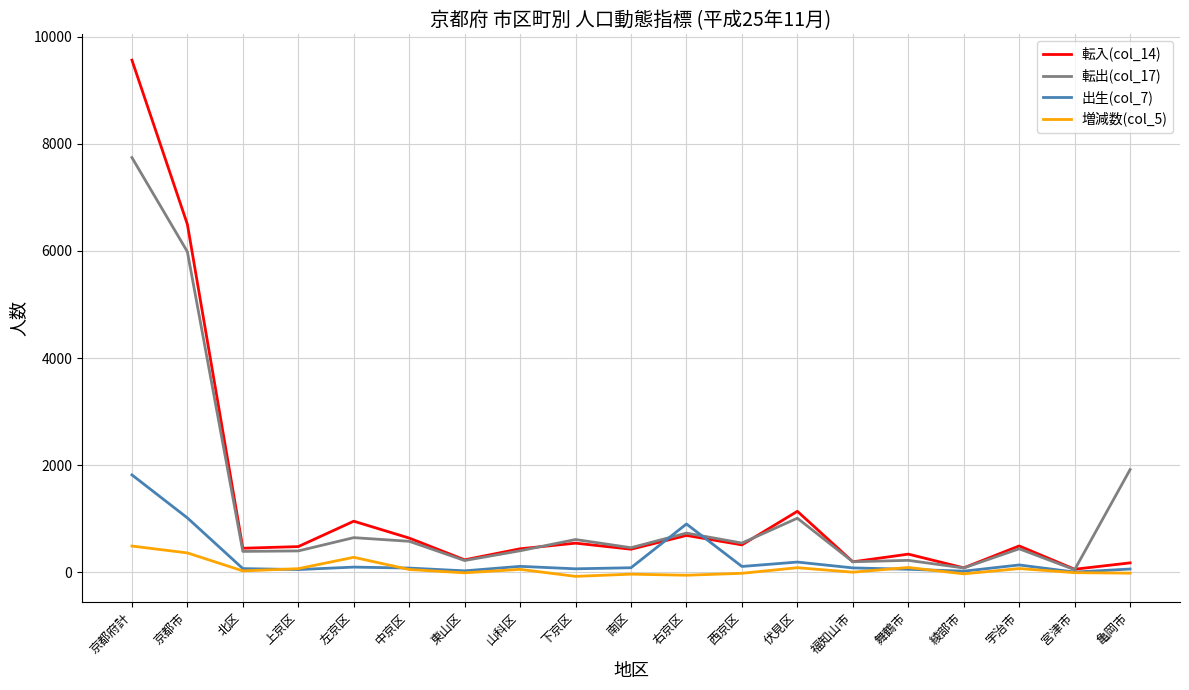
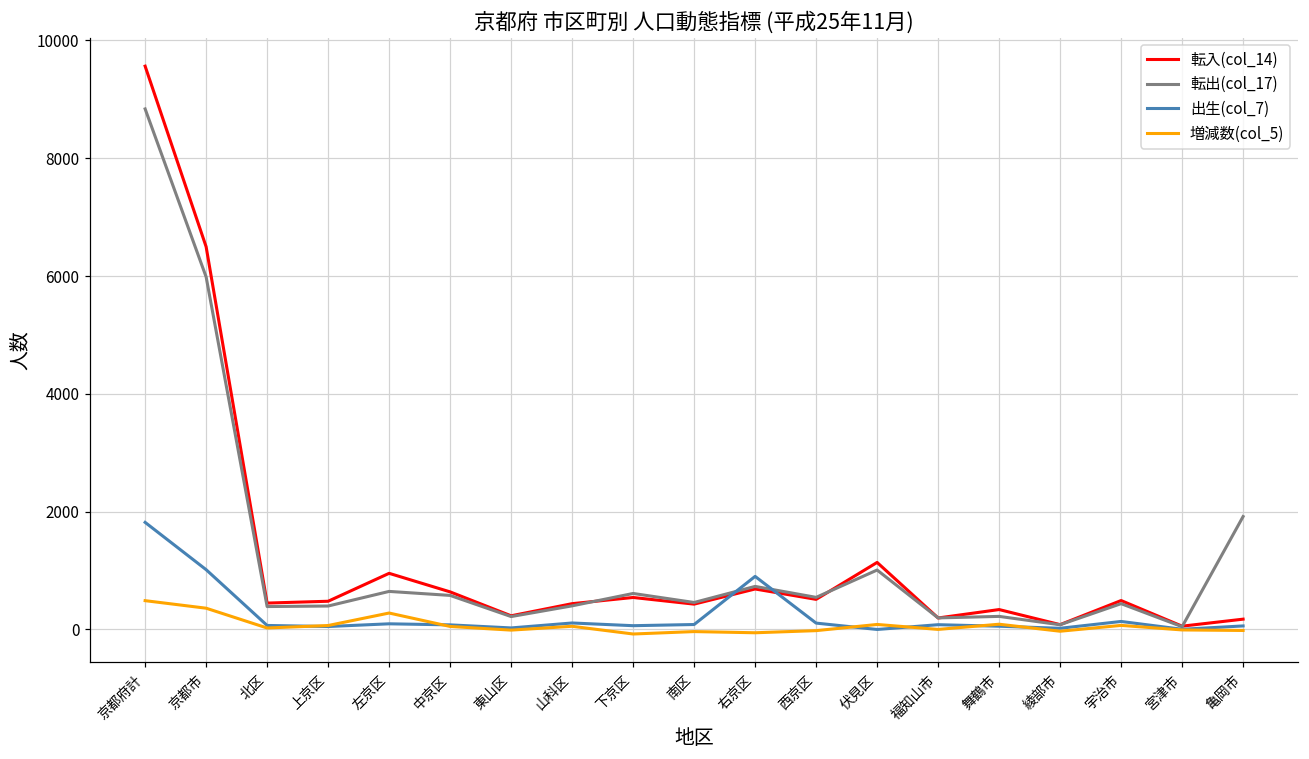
転出(col_17), 京都府計: 7700 -> 8800
出生(col_7), 伏見区: 200 -> 0
